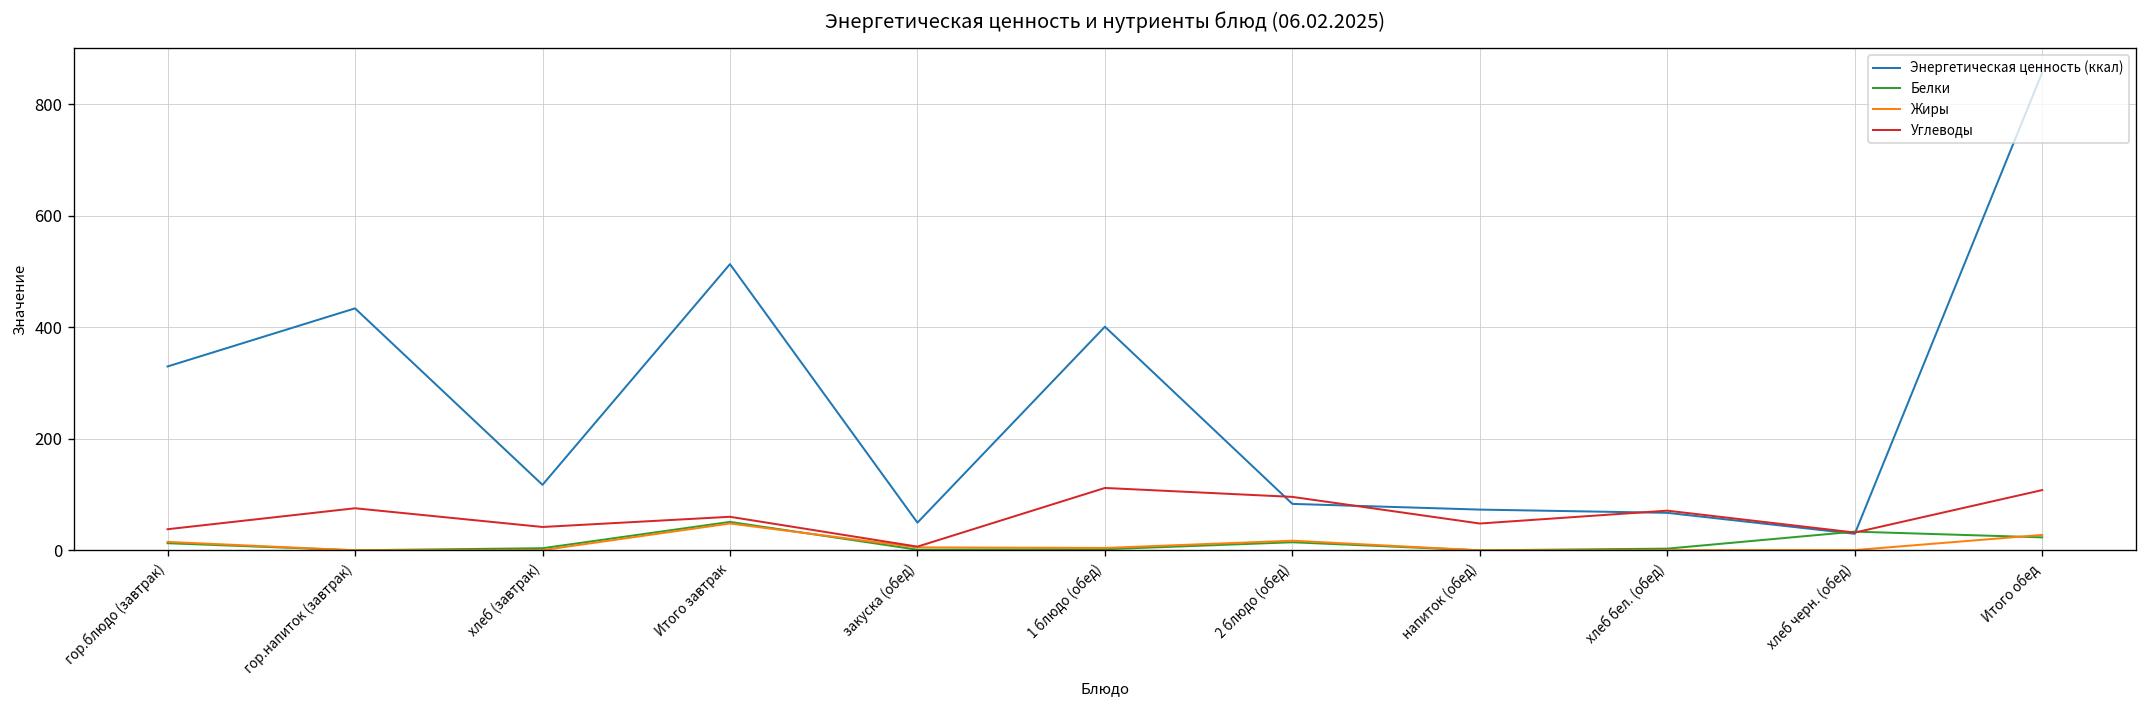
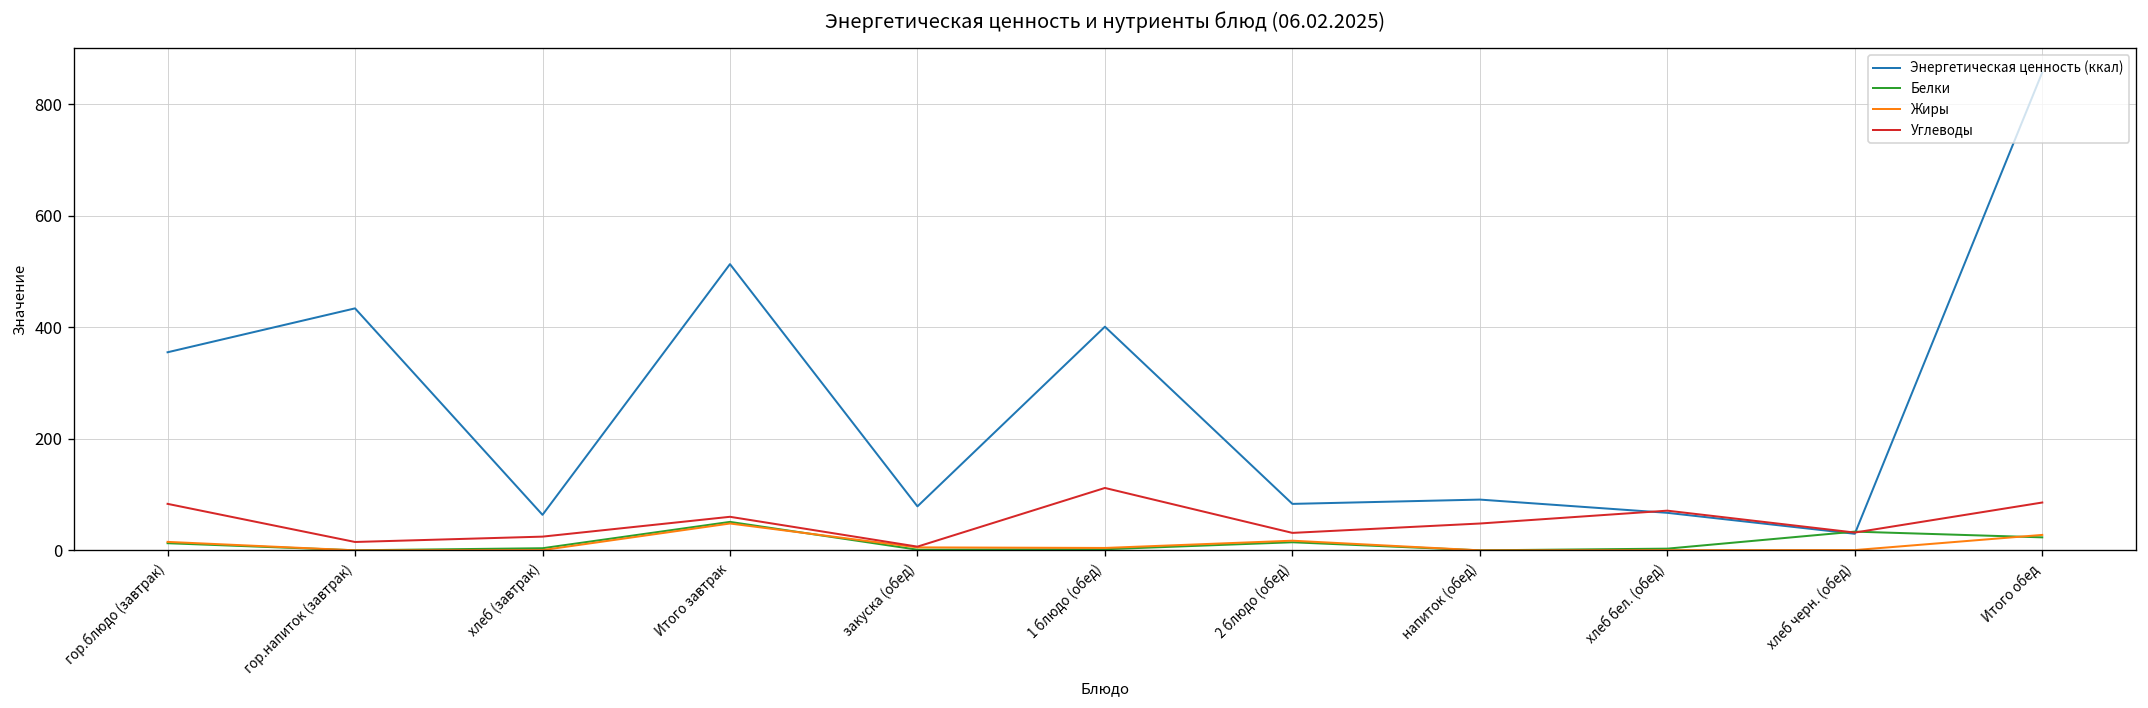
Энергетическая ценность (ккал), гор.блюдо (завтрак): 330 -> 360
Углеводы, гор.блюдо (завтрак): 40 -> 80
Углеводы, гор.напиток (завтрак): 80 -> 20
Энергетическая ценность (ккал), хлеб (завтрак): 120 -> 60
Углеводы, хлеб (завтрак): 40 -> 20
Энергетическая ценность (ккал), закуска (обед): 50 -> 80
Углеводы, 2 блюдо (обед): 100 -> 30
Энергетическая ценность (ккал), напиток (обед): 70 -> 90
Углеводы, Итого обед: 110 -> 90
